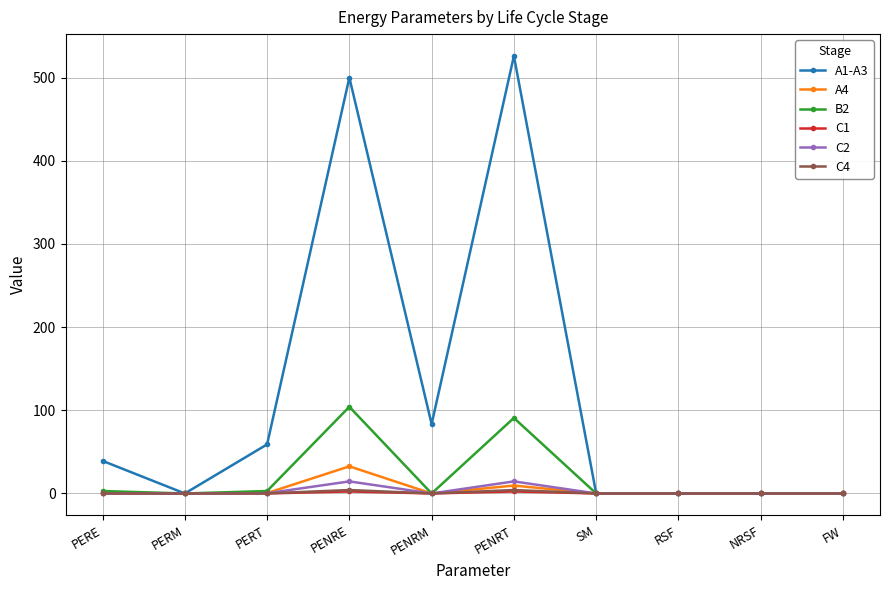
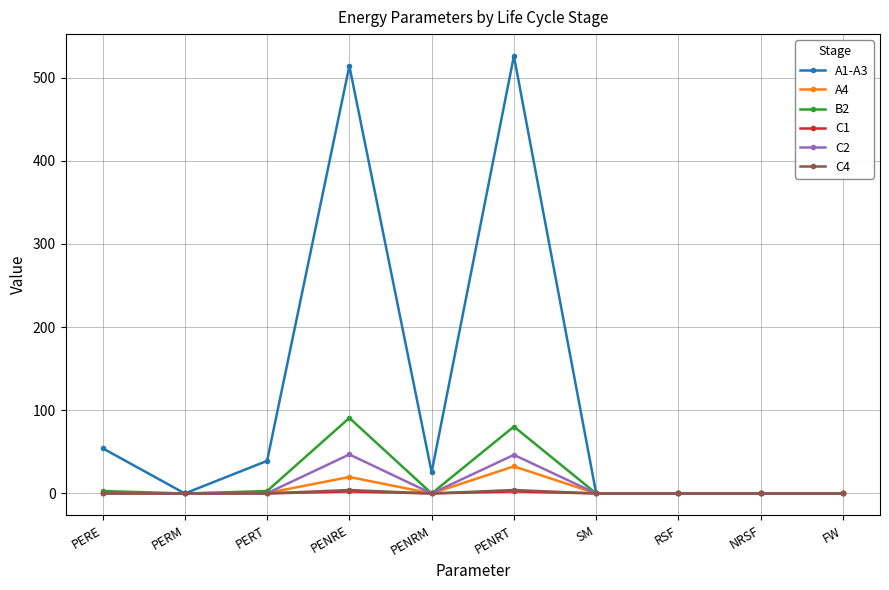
A1-A3, PERE: 40 -> 50
A1-A3, PERT: 60 -> 40
A1-A3, PENRE: 500 -> 510
A4, PENRE: 30 -> 20
B2, PENRE: 100 -> 90
C2, PENRE: 10 -> 50
A1-A3, PENRM: 80 -> 30
A4, PENRT: 10 -> 30
B2, PENRT: 90 -> 80
C2, PENRT: 10 -> 50
